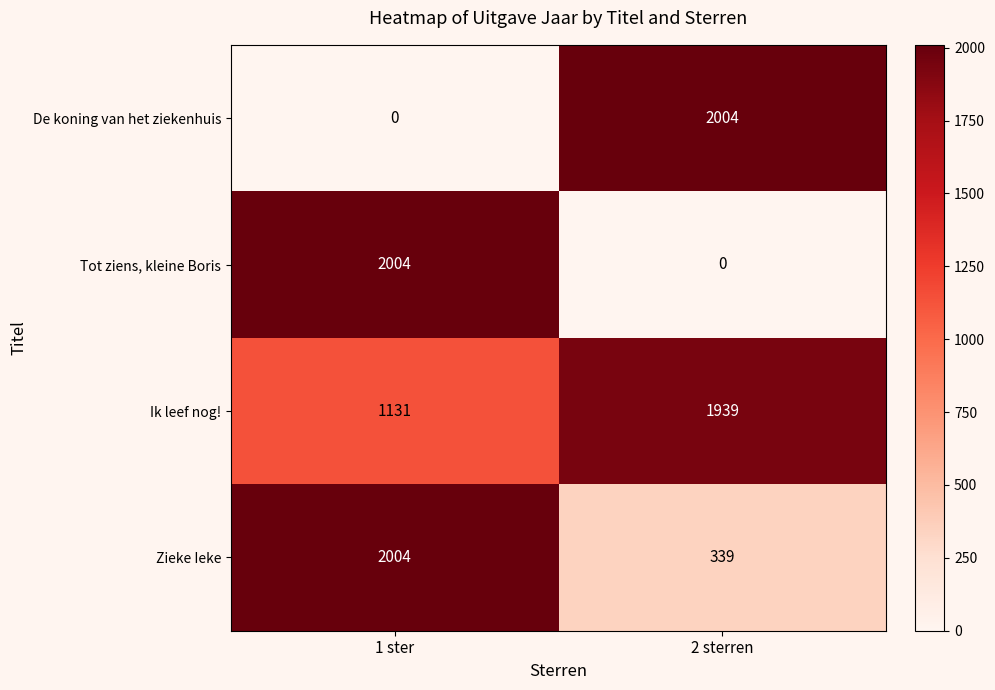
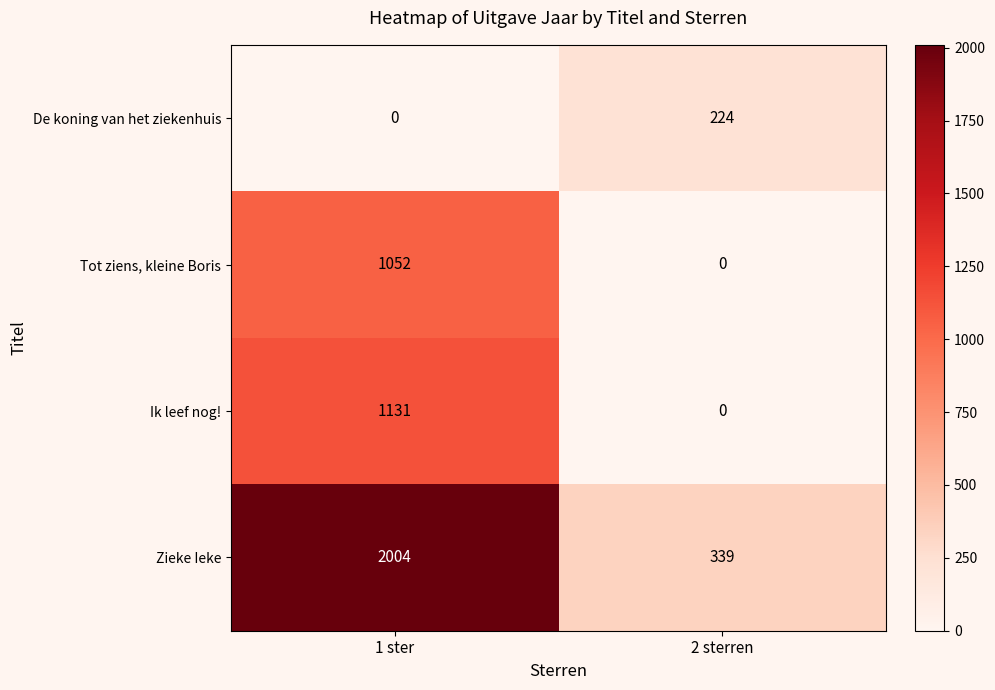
De koning van het ziekenhuis, 2 sterren: 2004 -> 224
Tot ziens, kleine Boris, 1 ster: 2004 -> 1052
Ik leef nog!, 2 sterren: 1939 -> 0
